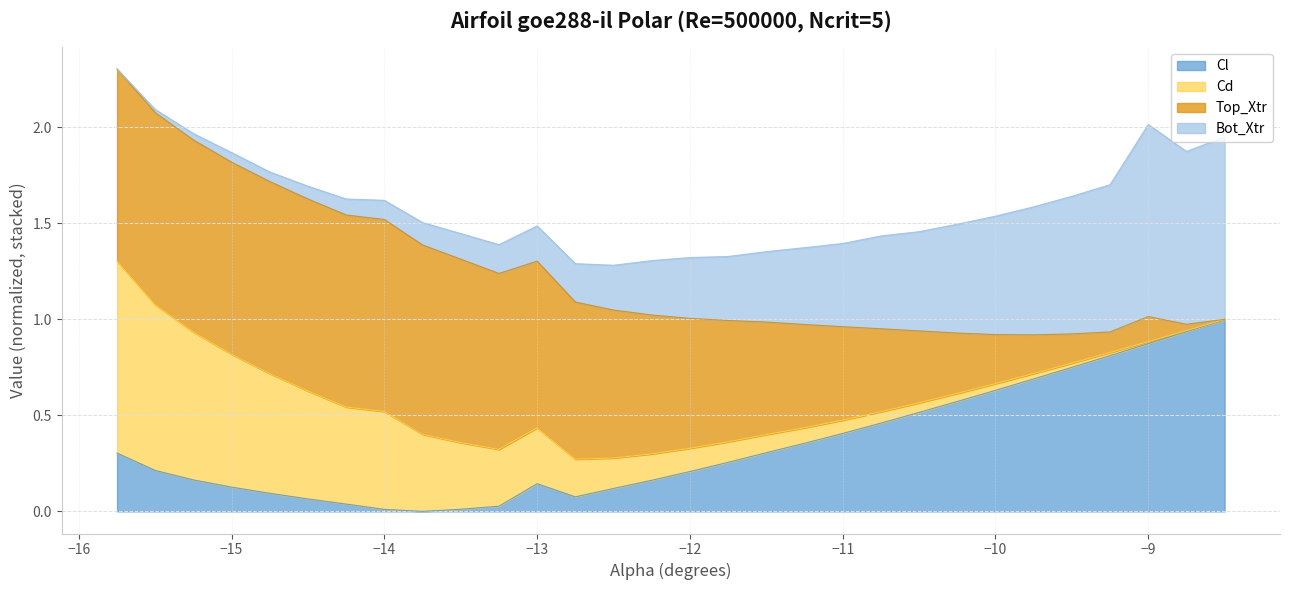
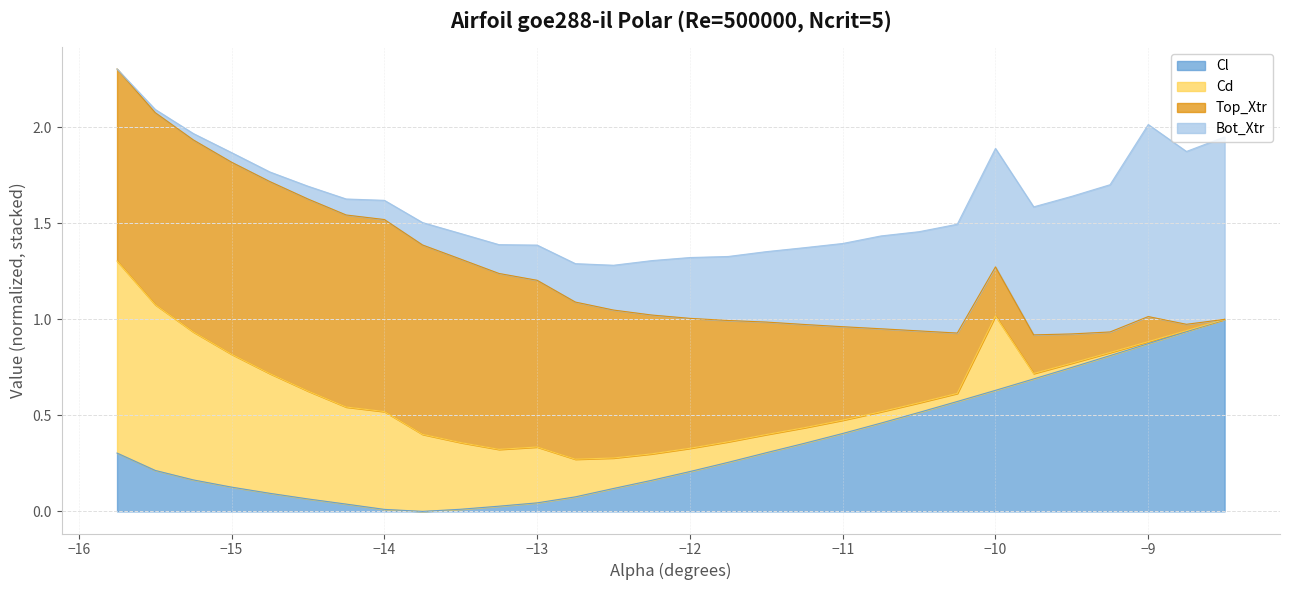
Cl, −13: 0.14 -> 0.04
Cd, −10: 0.03 -> 0.39
